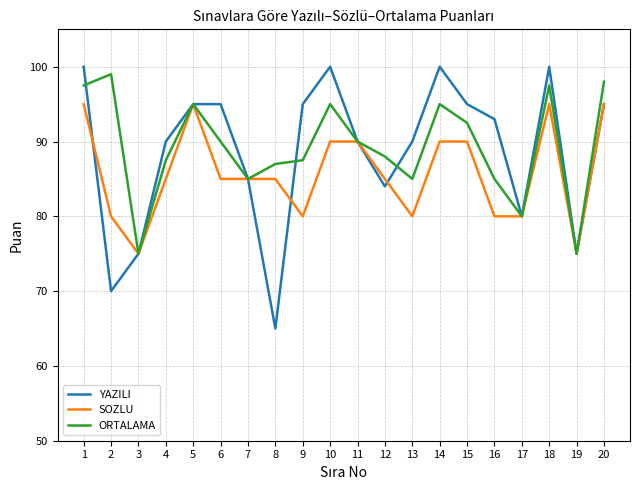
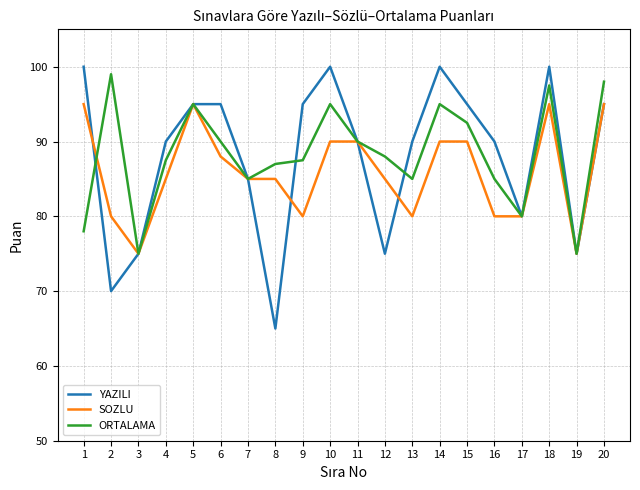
ORTALAMA, 1: 98 -> 78
SOZLU, 6: 85 -> 88
YAZILI, 12: 84 -> 75
YAZILI, 16: 93 -> 90
